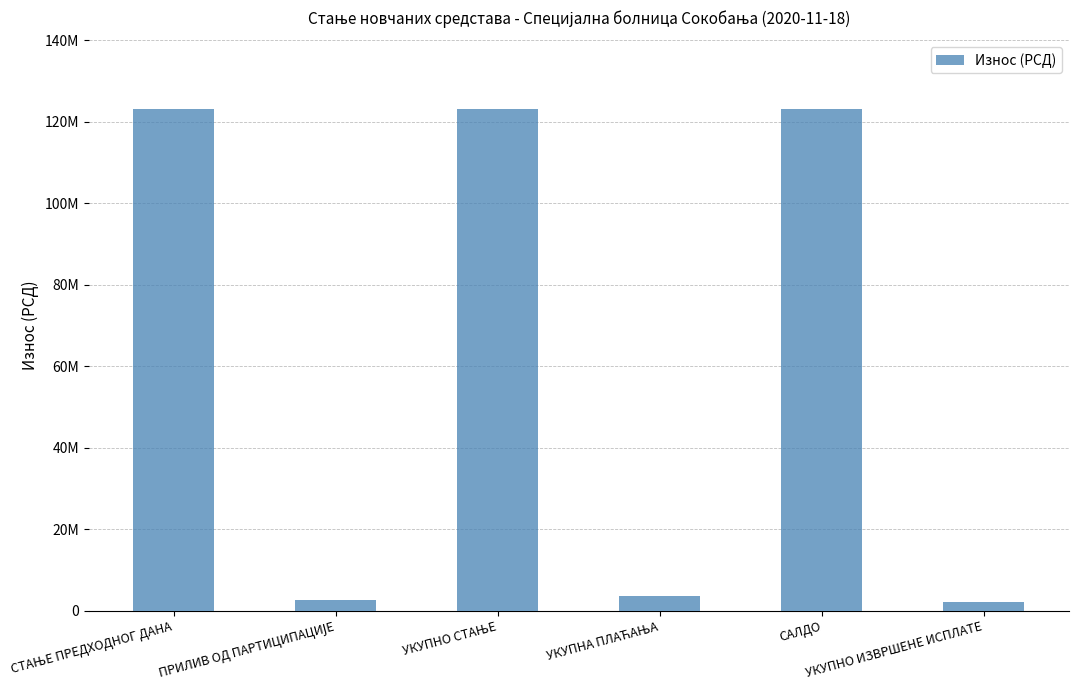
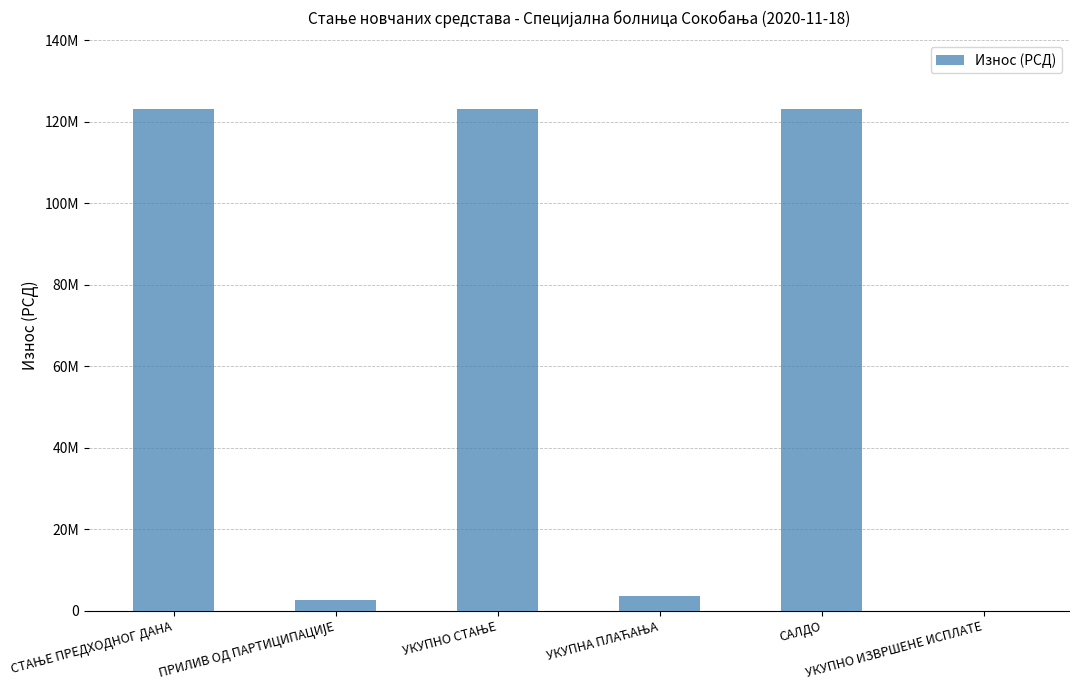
УКУПНО ИЗВРШЕНЕ ИСПЛАТЕ: 2000000 -> 0
